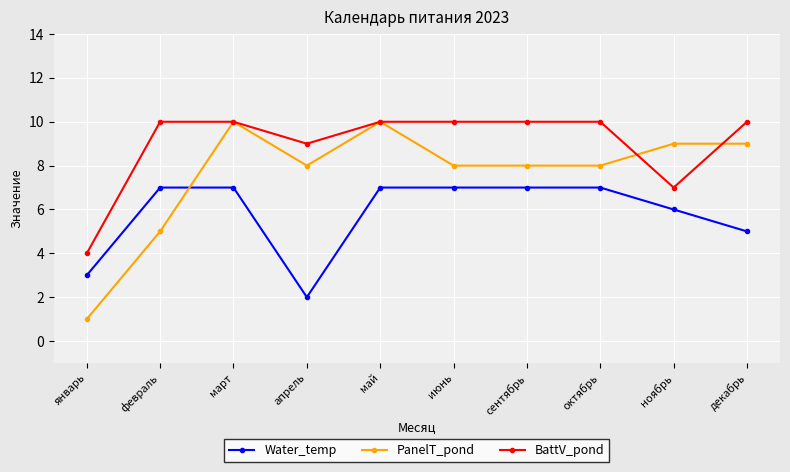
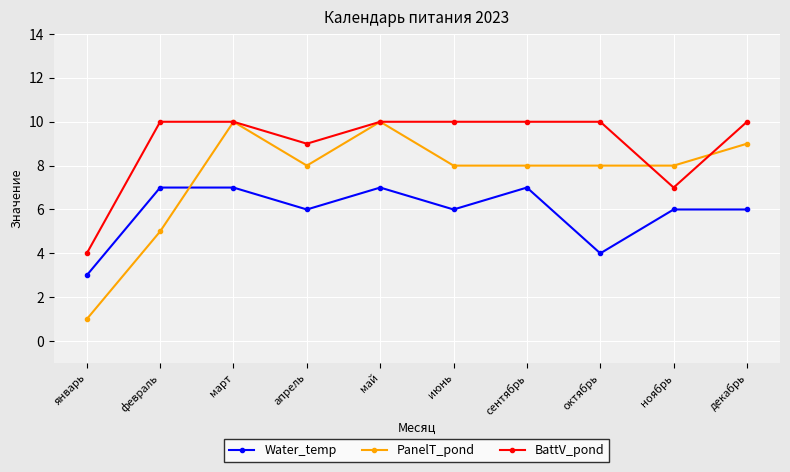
Water_temp, апрель: 2 -> 6
Water_temp, июнь: 7 -> 6
Water_temp, октябрь: 7 -> 4
PanelT_pond, ноябрь: 9 -> 8
Water_temp, декабрь: 5 -> 6
